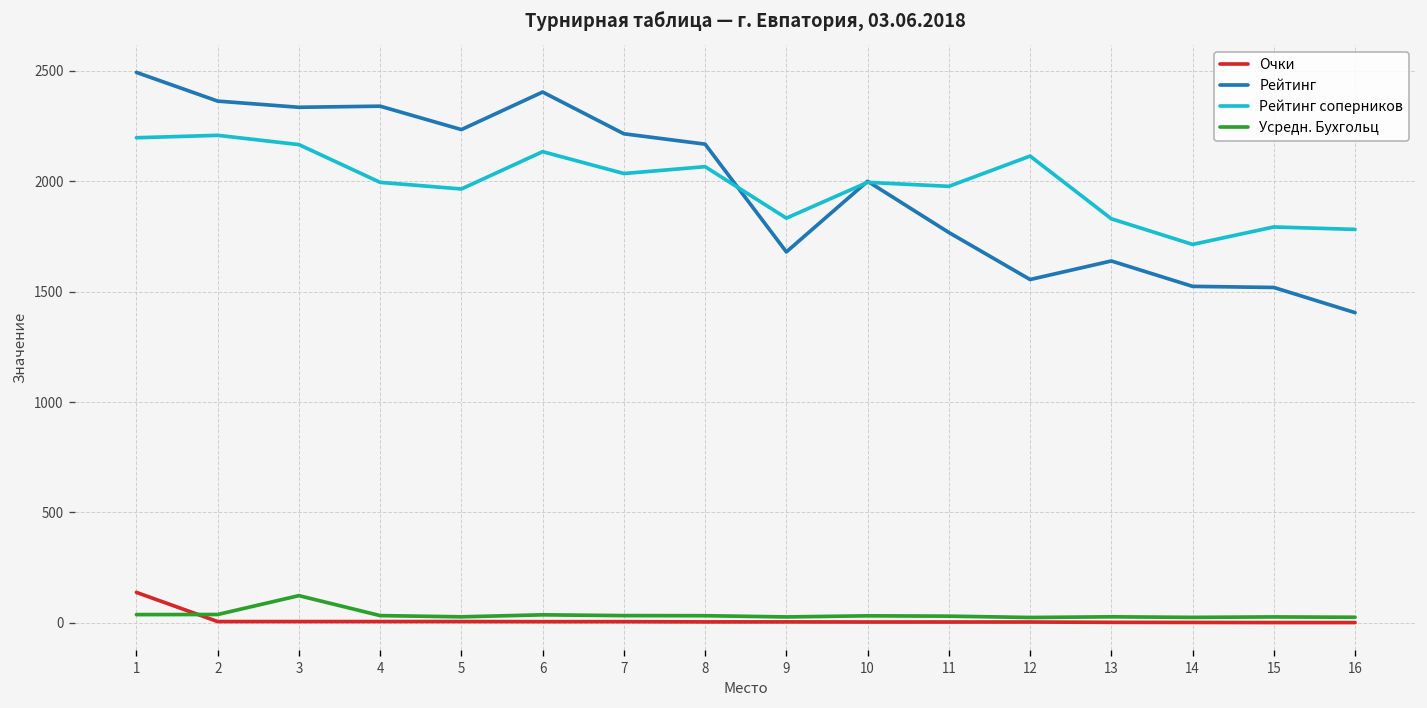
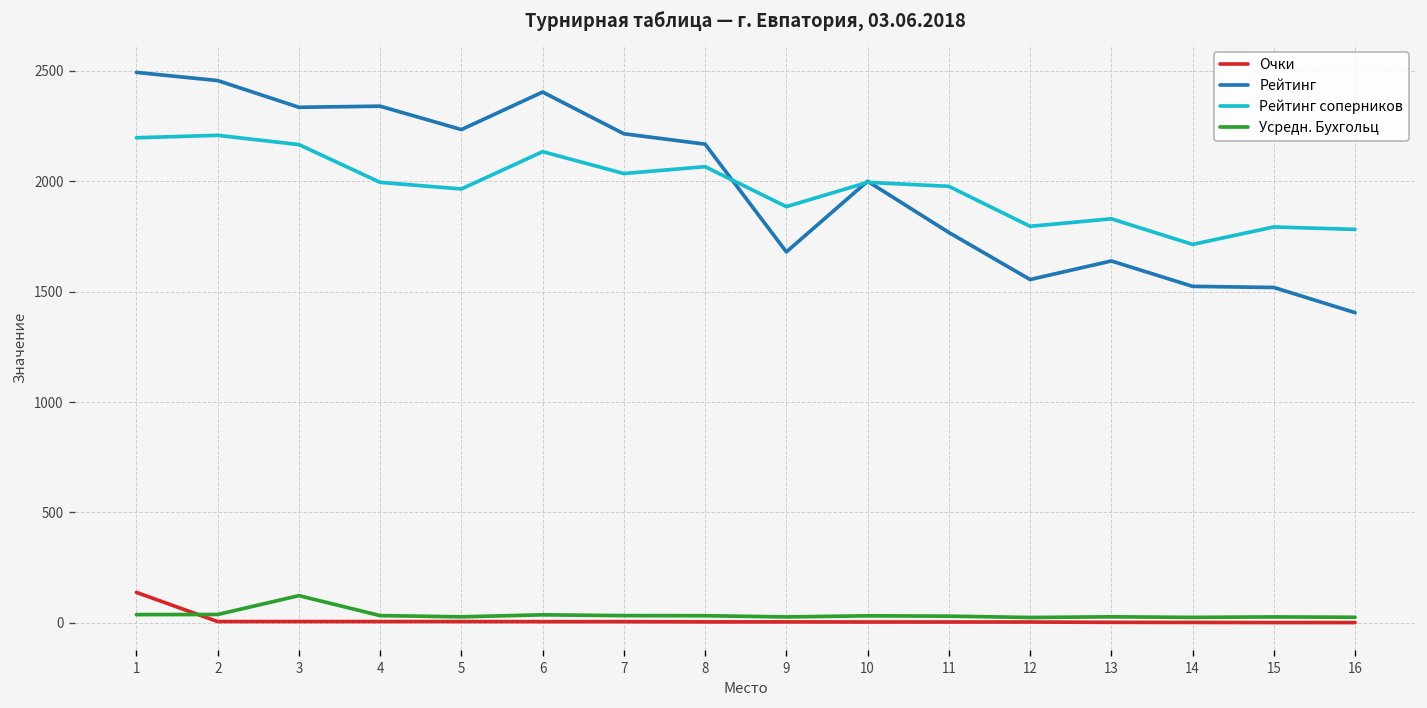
Рейтинг, 2: 2360 -> 2460
Рейтинг соперников, 9: 1830 -> 1890
Рейтинг соперников, 12: 2110 -> 1800
